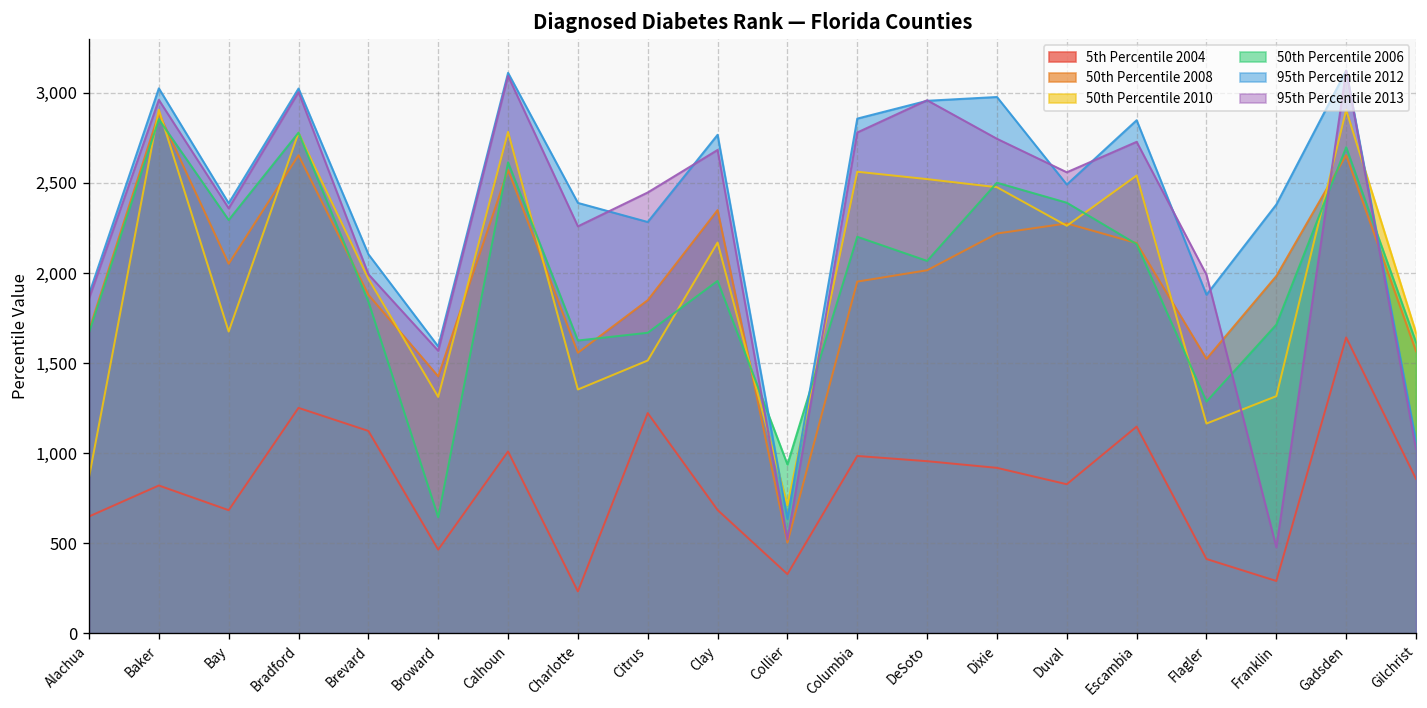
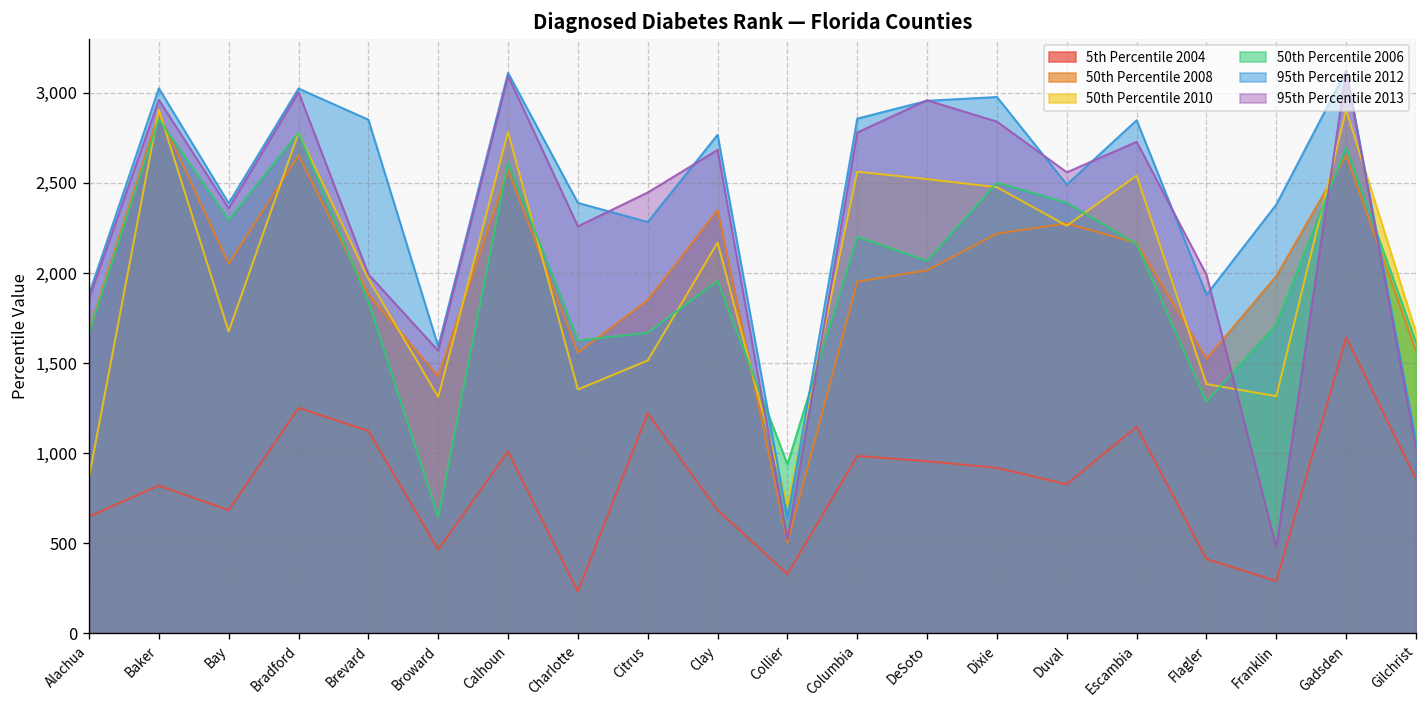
95th Percentile 2012, Brevard: 2,100 -> 2,850
95th Percentile 2013, Dixie: 2,750 -> 2,840
50th Percentile 2010, Flagler: 1,160 -> 1,380
